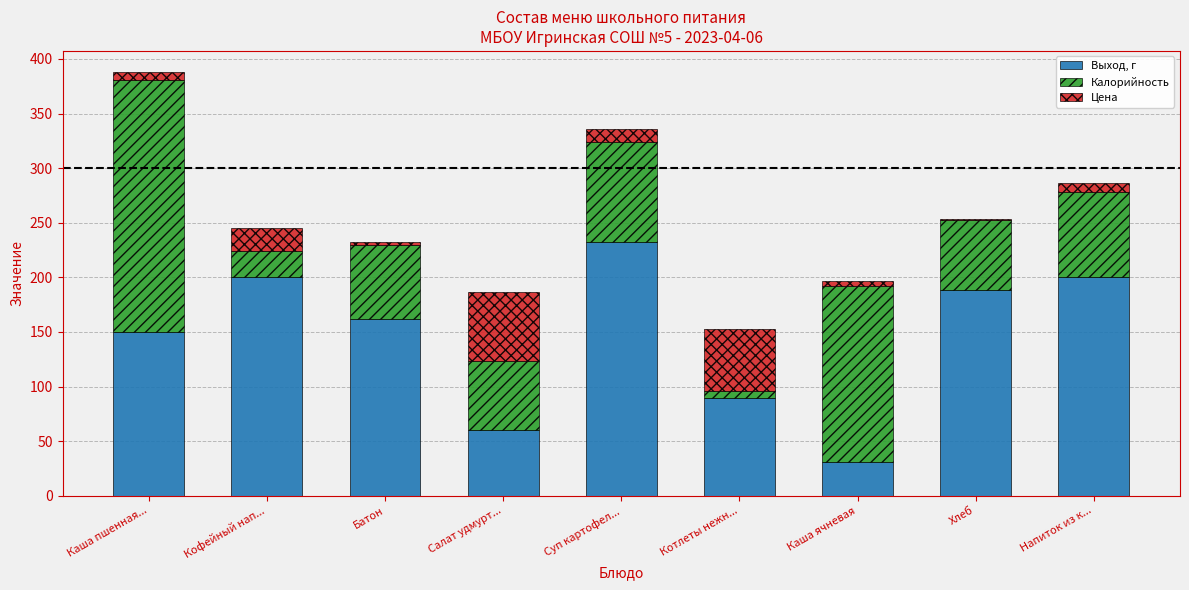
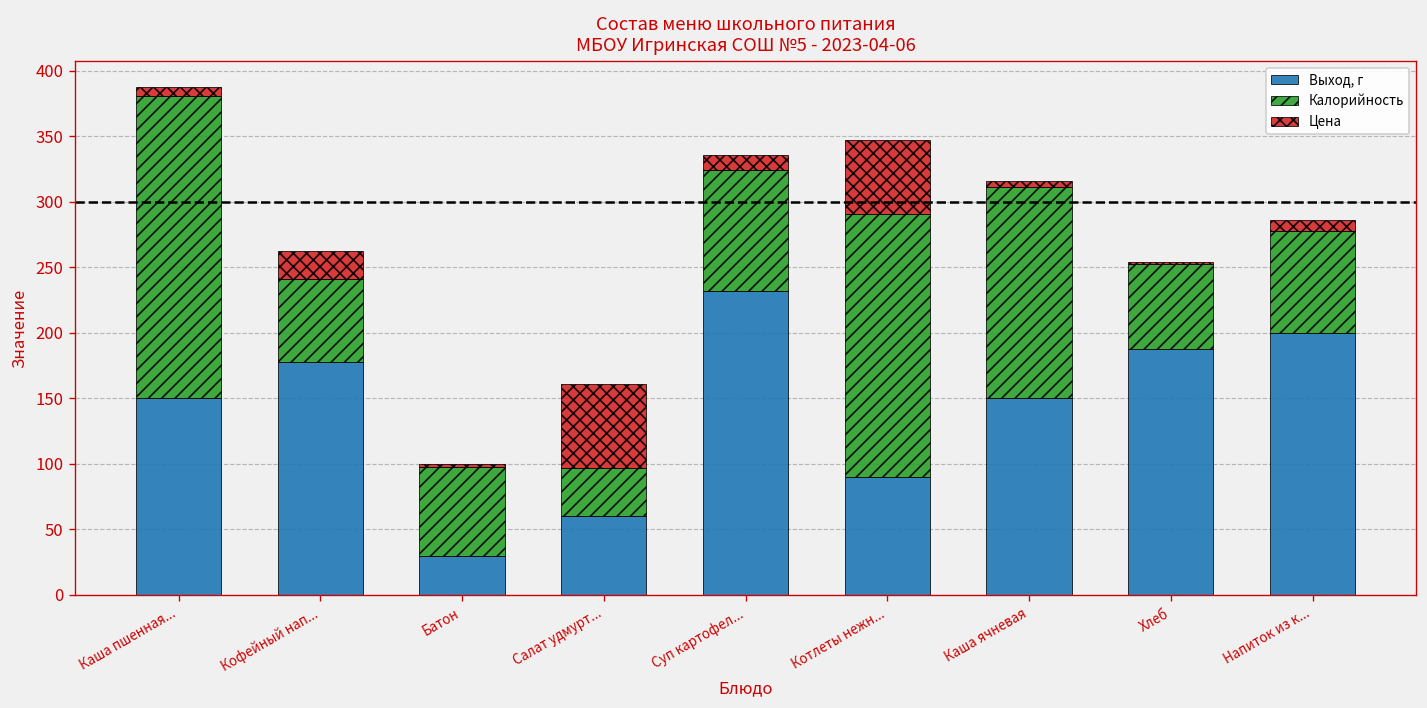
Выход, г, Кофейный нап...: 200 -> 178
Калорийность, Кофейный нап...: 24 -> 63
Выход, г, Батон: 162 -> 30
Калорийность, Салат удмурт...: 63 -> 37
Калорийность, Котлеты нежн...: 6 -> 201
Выход, г, Каша ячневая: 31 -> 150
